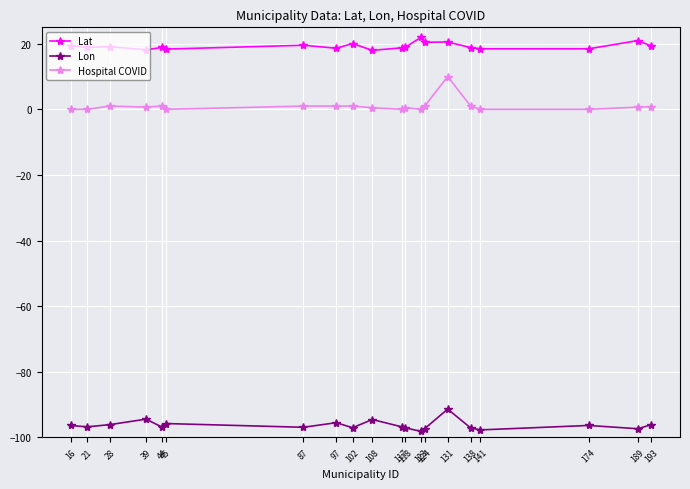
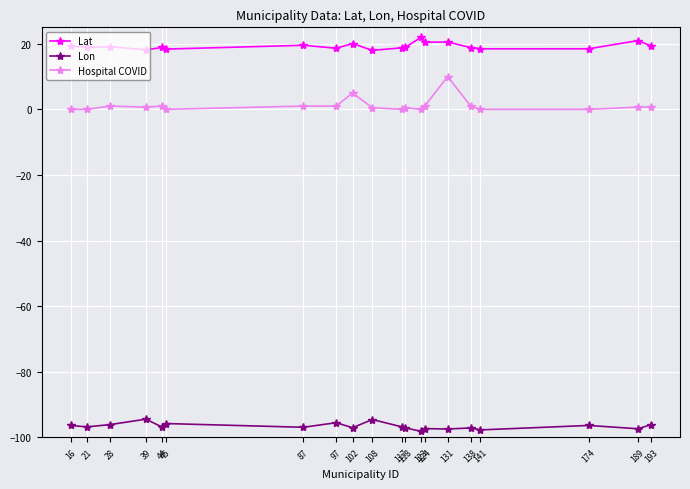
Hospital COVID, 102: 1 -> 5
Lon, 131: -91 -> -97
